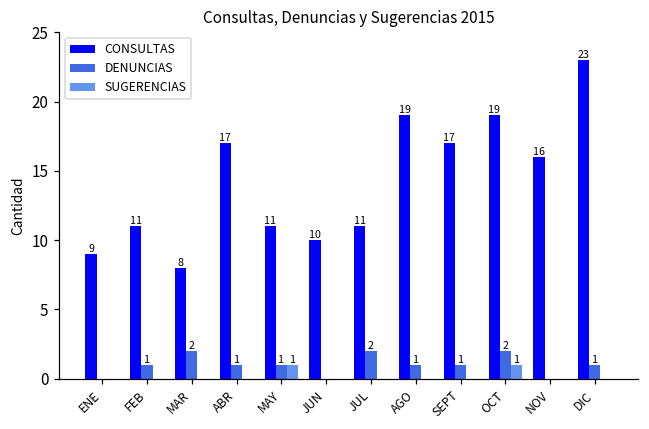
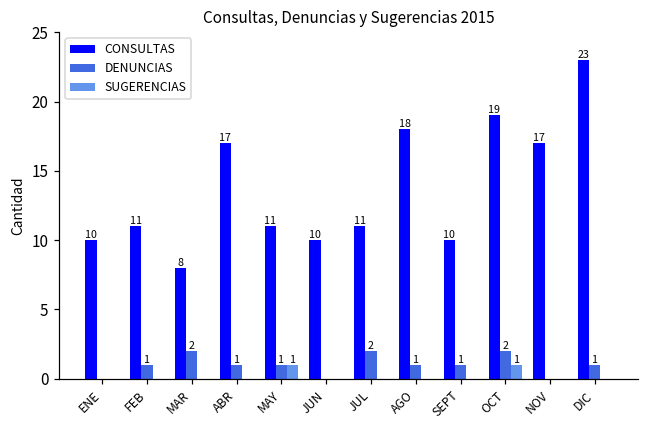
CONSULTAS, ENE: 9 -> 10
CONSULTAS, AGO: 19 -> 18
CONSULTAS, SEPT: 17 -> 10
CONSULTAS, NOV: 16 -> 17
